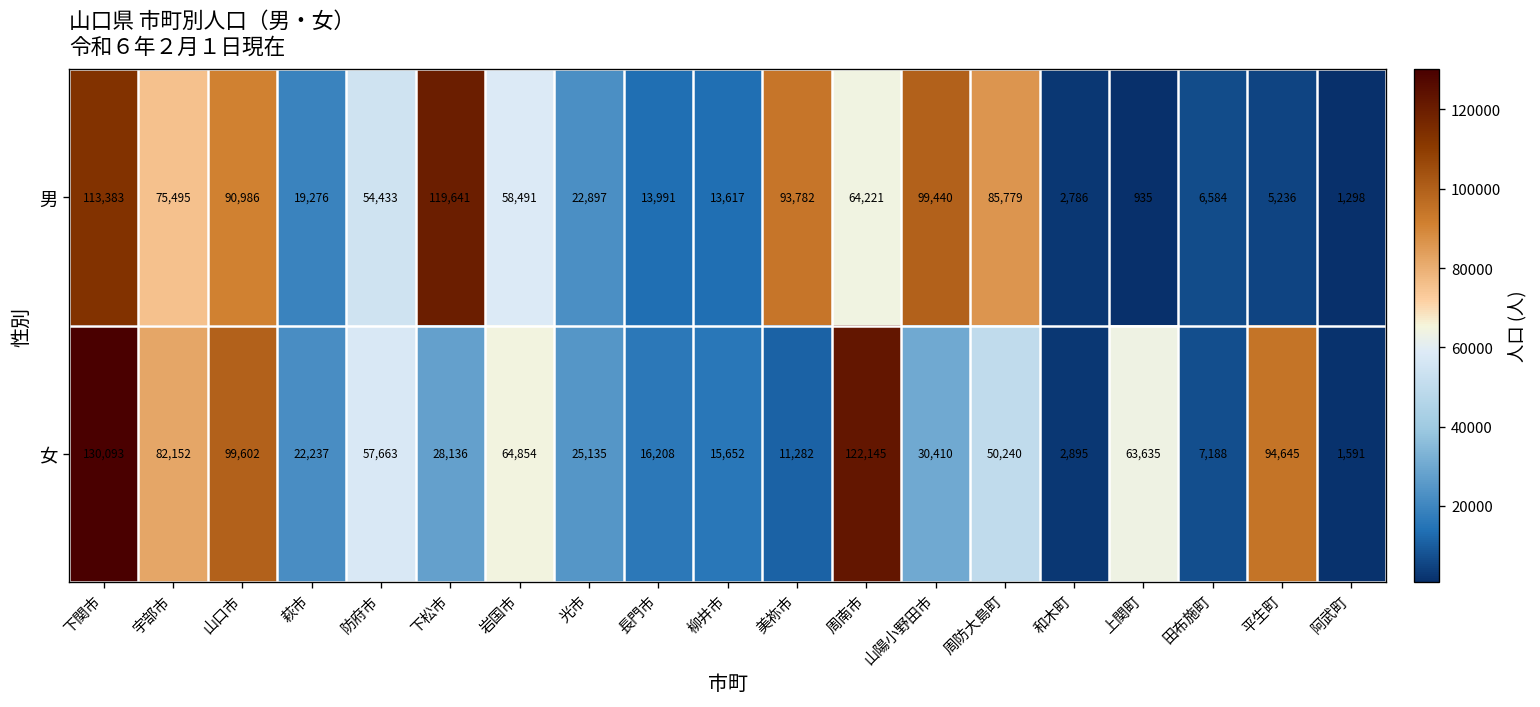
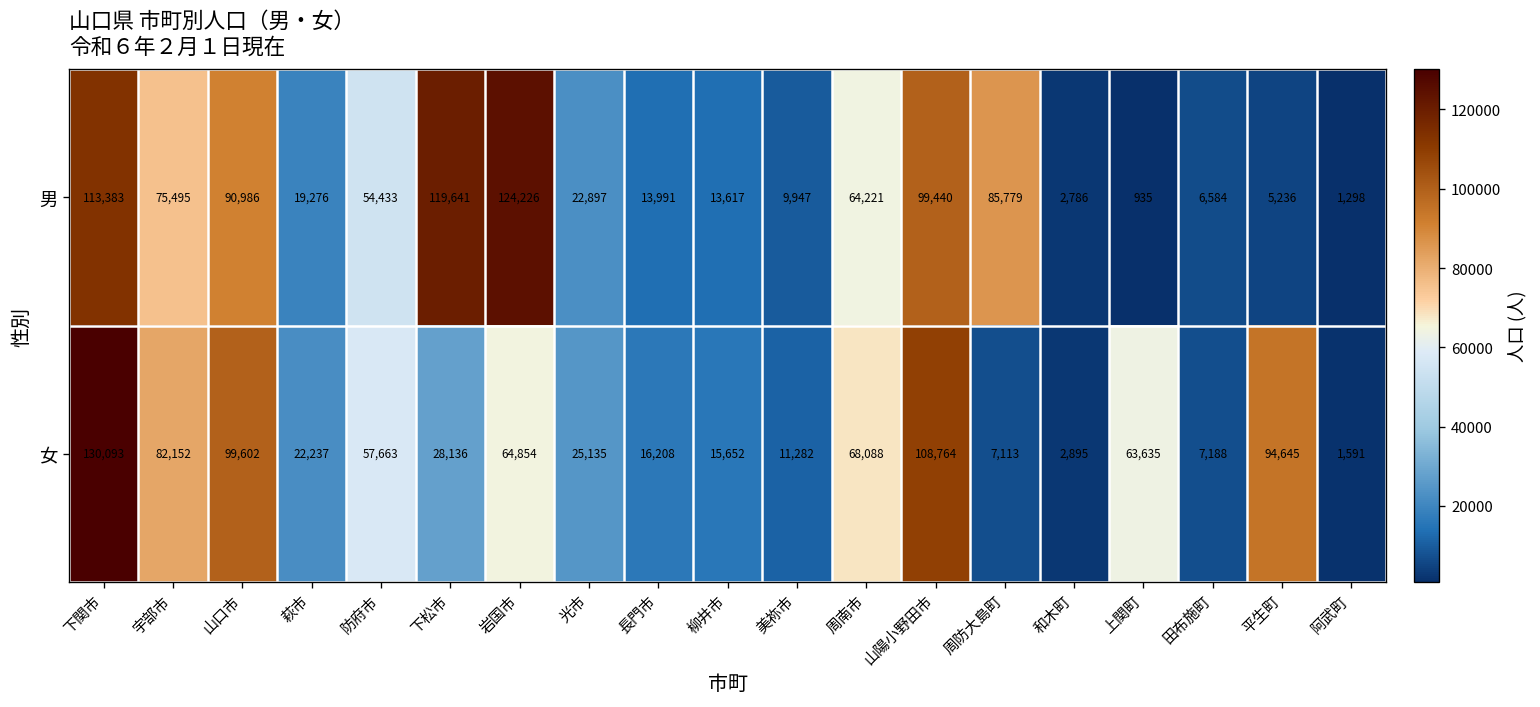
男, 岩国市: 58,491 -> 124,226
男, 美祢市: 93,782 -> 9,947
女, 周南市: 122,145 -> 68,088
女, 山陽小野田市: 30,410 -> 108,764
女, 周防大島町: 50,240 -> 7,113
